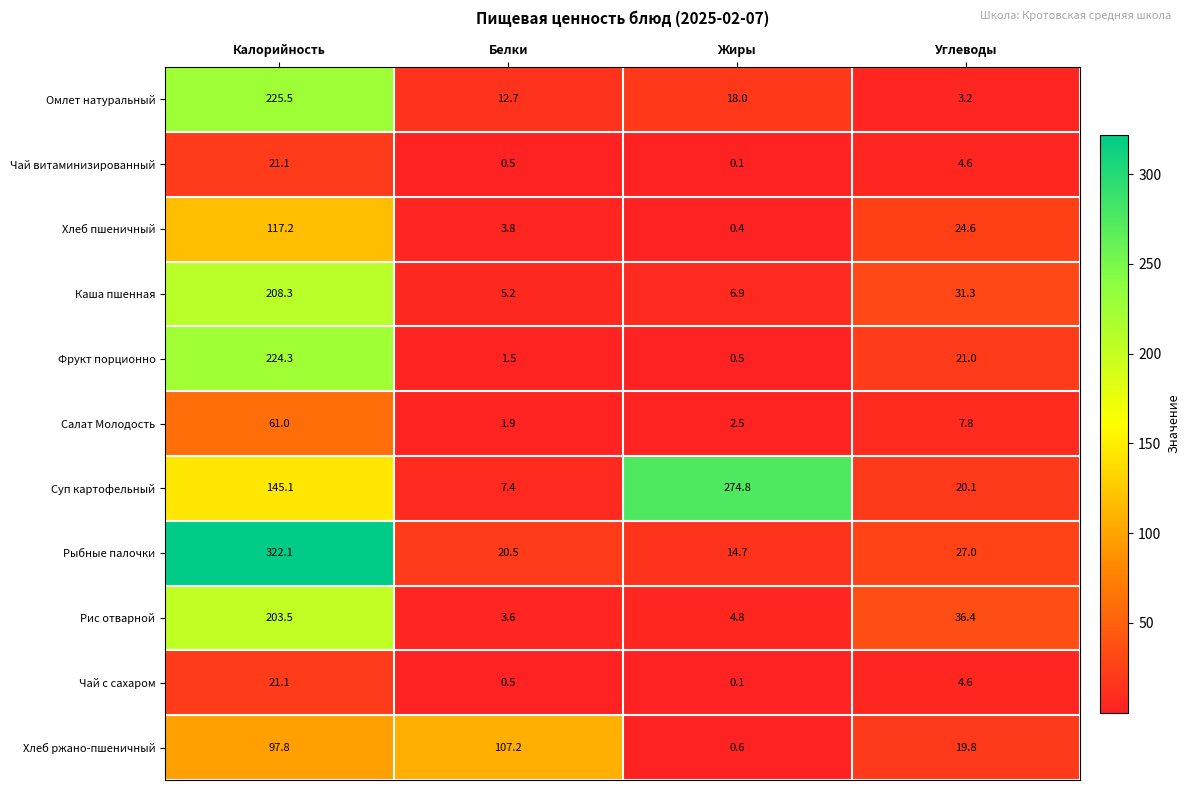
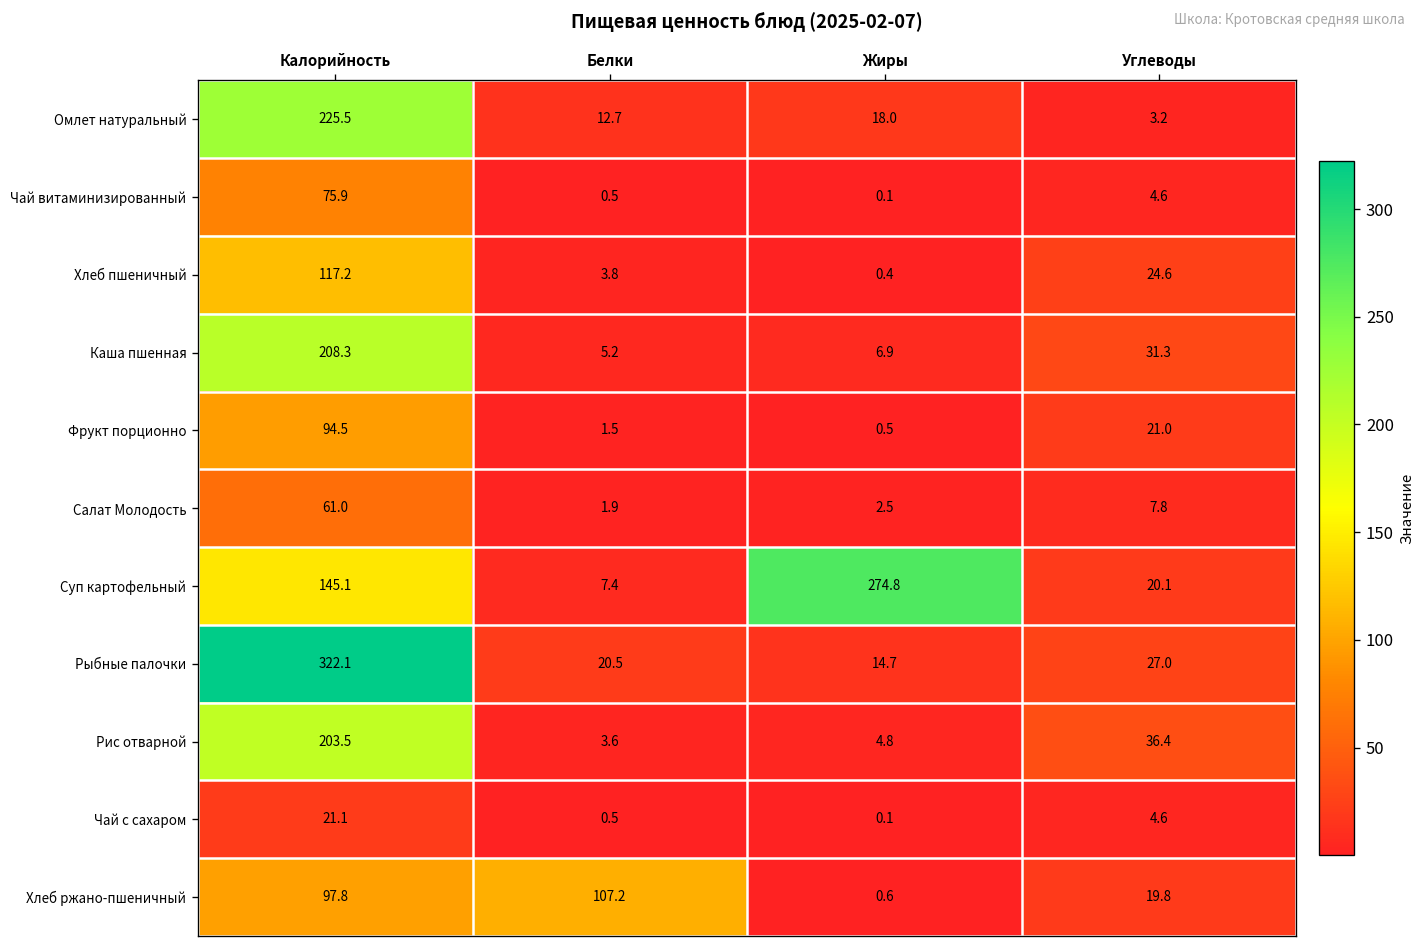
Чай витаминизированный, Калорийность: 21.1 -> 75.9
Фрукт порционно, Калорийность: 224.3 -> 94.5
